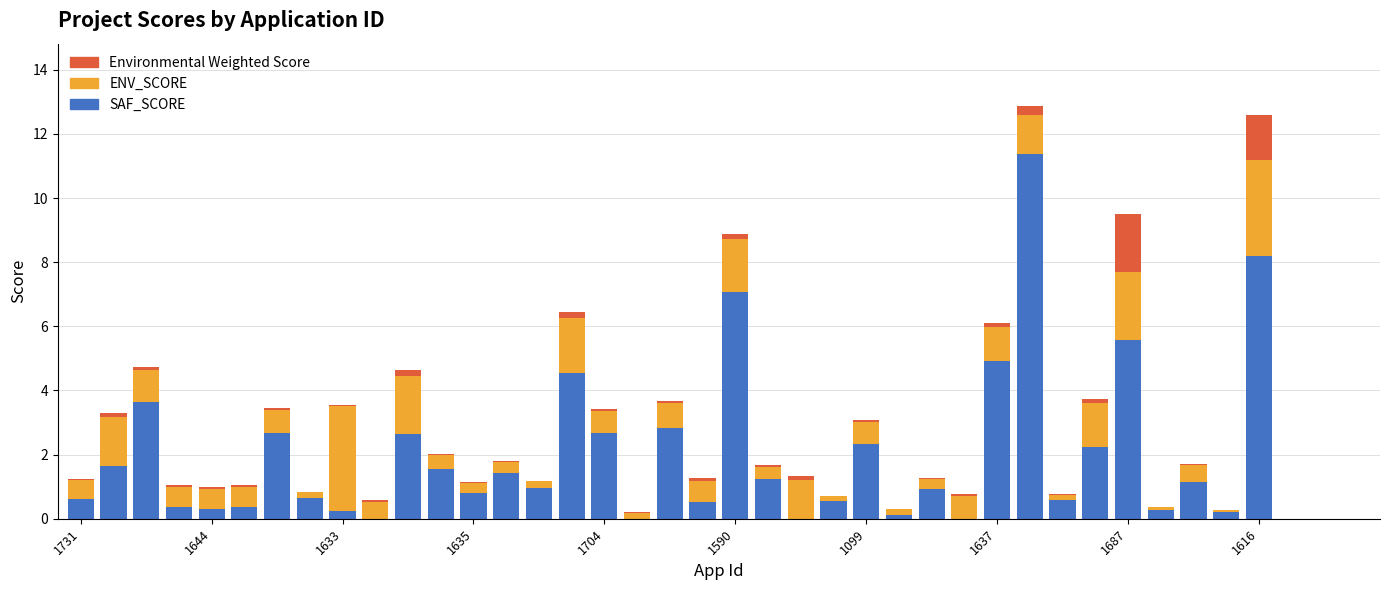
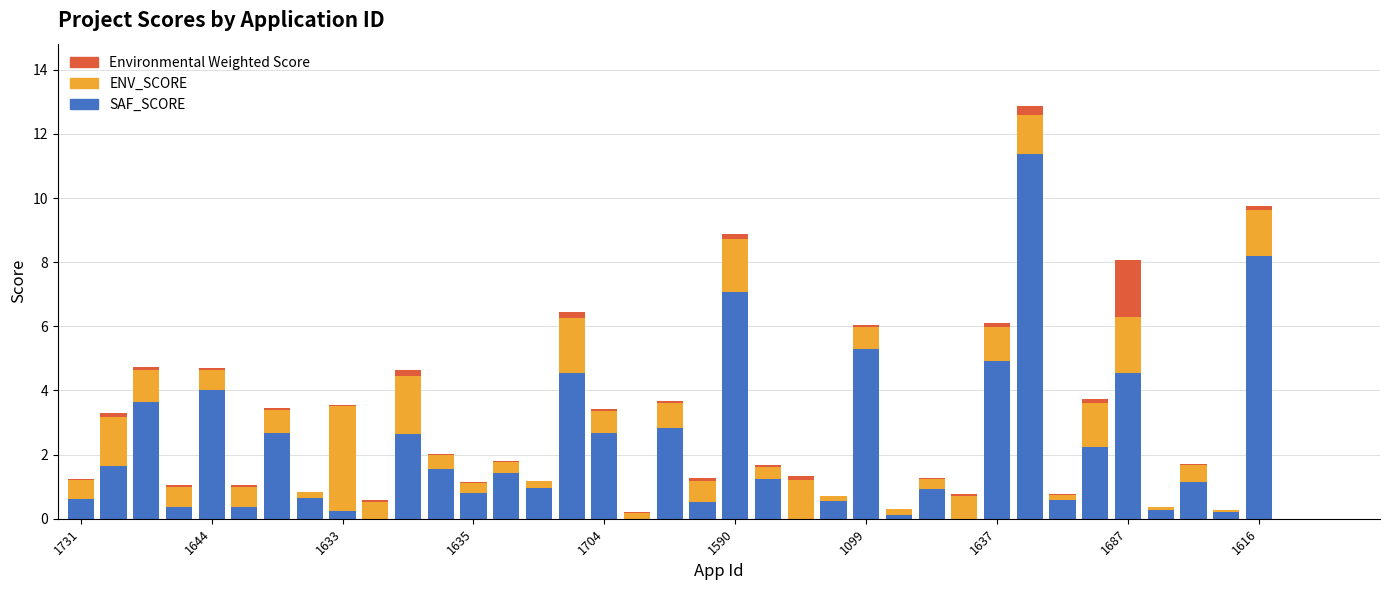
SAF_SCORE, 1644: 0.3 -> 4.0
SAF_SCORE, 1099: 2.3 -> 5.3
SAF_SCORE, 1687: 5.6 -> 4.6
ENV_SCORE, 1687: 2.1 -> 1.7
ENV_SCORE, 1616: 3.0 -> 1.4
Environmental Weighted Score, 1616: 1.4 -> 0.1
